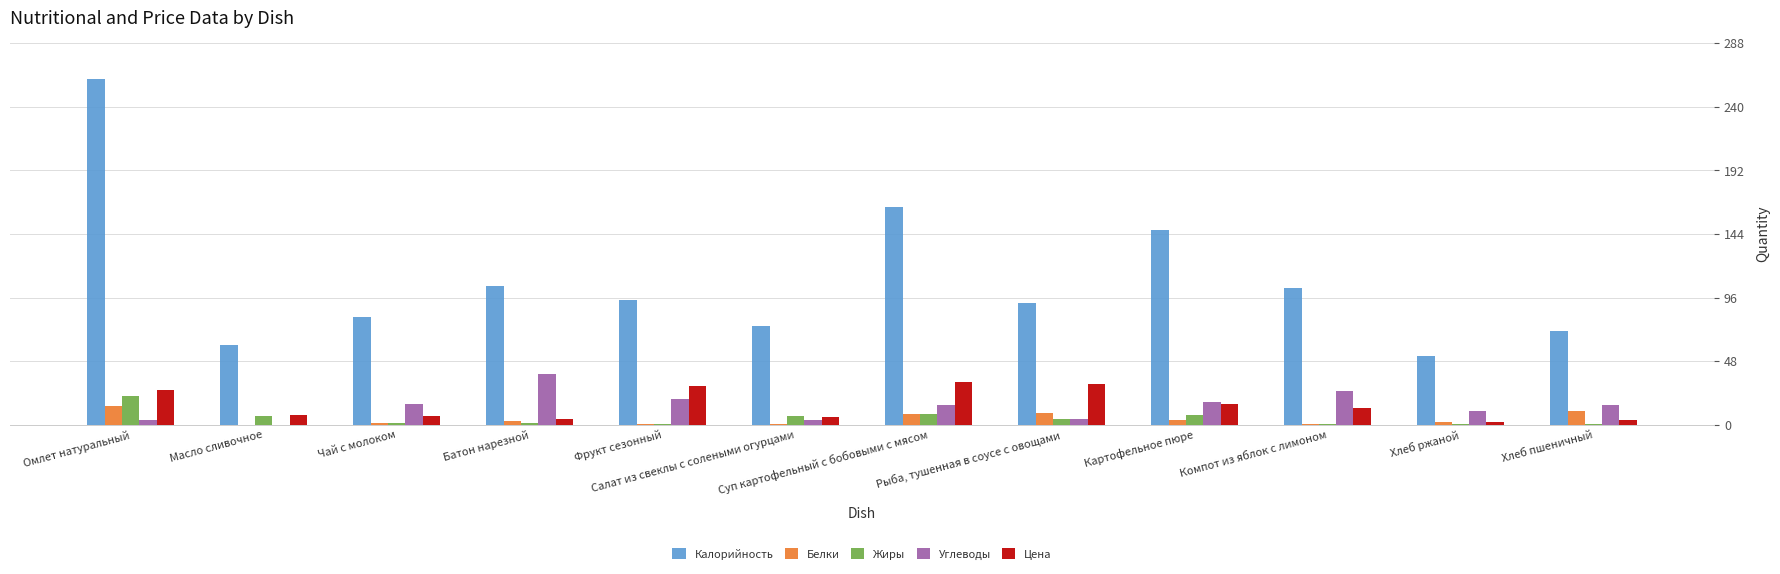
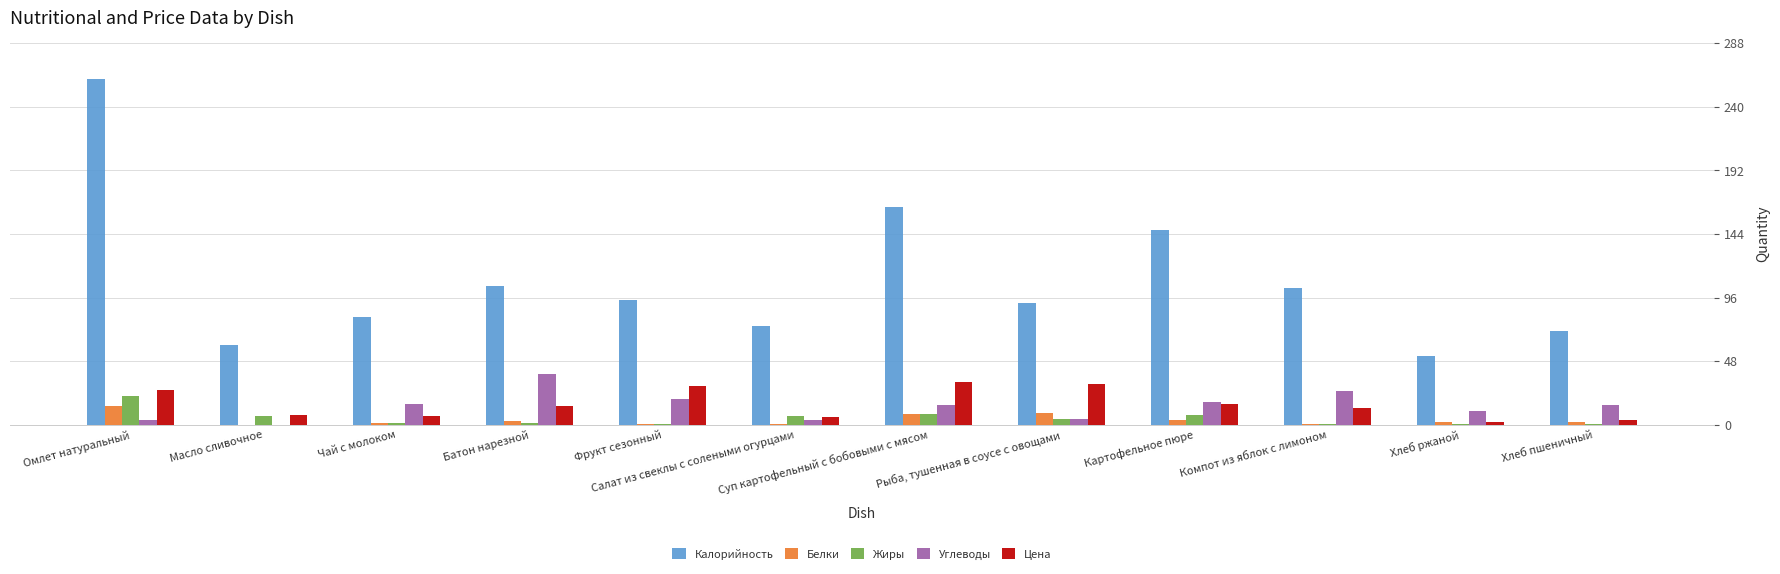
Цена, Батон нарезной: 5 -> 14
Белки, Хлеб пшеничный: 10 -> 2
